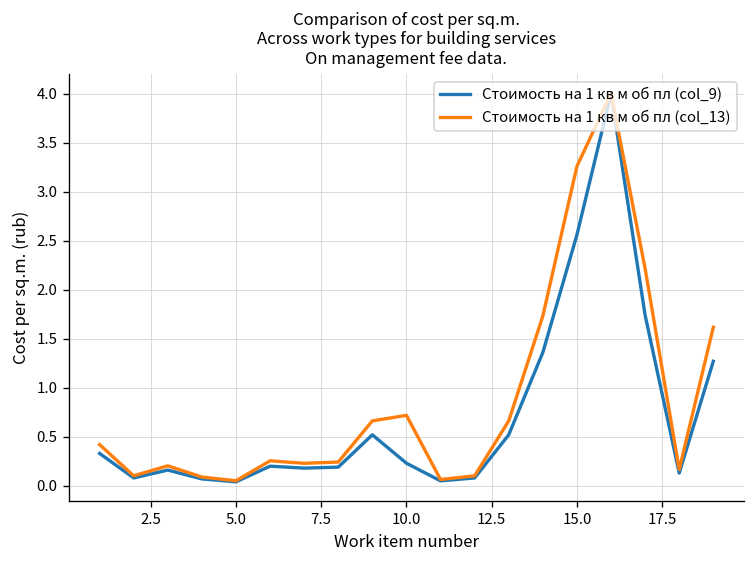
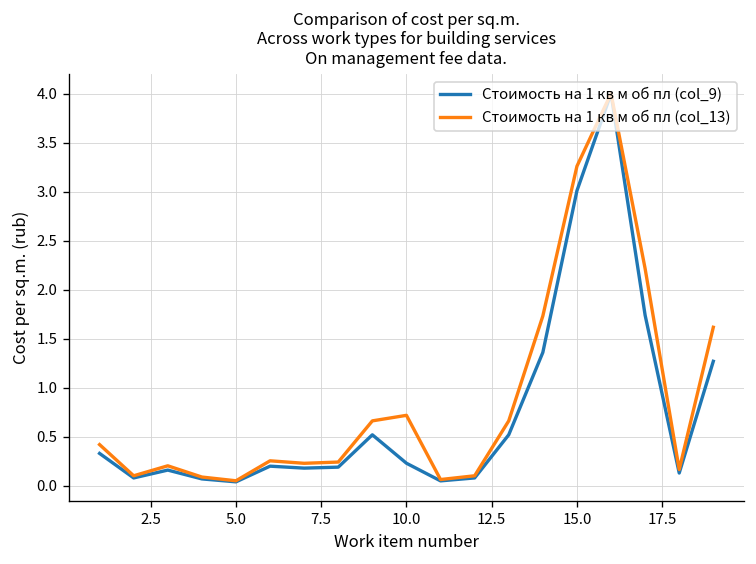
Стоимость на 1 кв м об пл (col_9), 15.0: 2.6 -> 3.0
